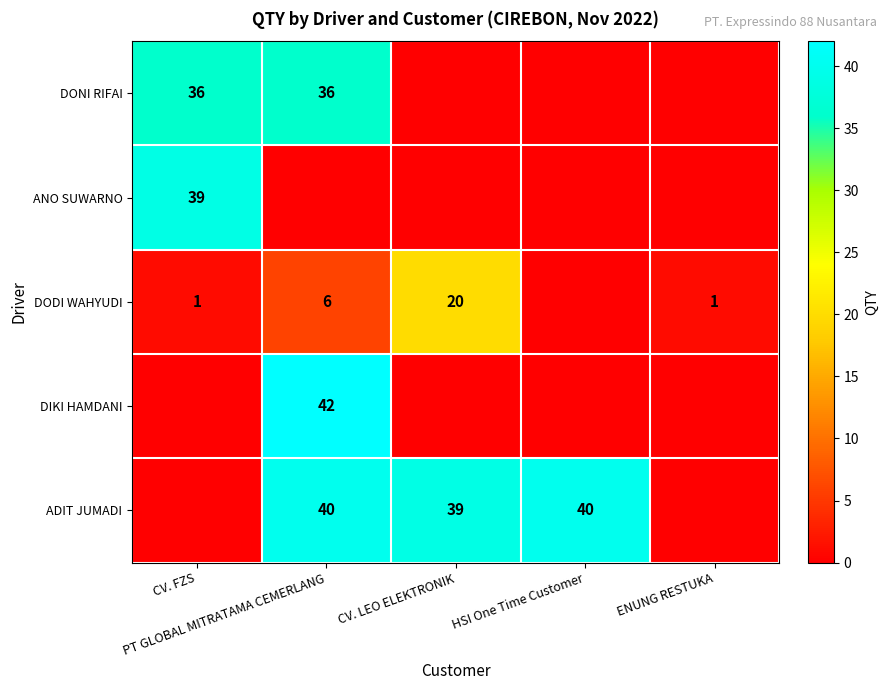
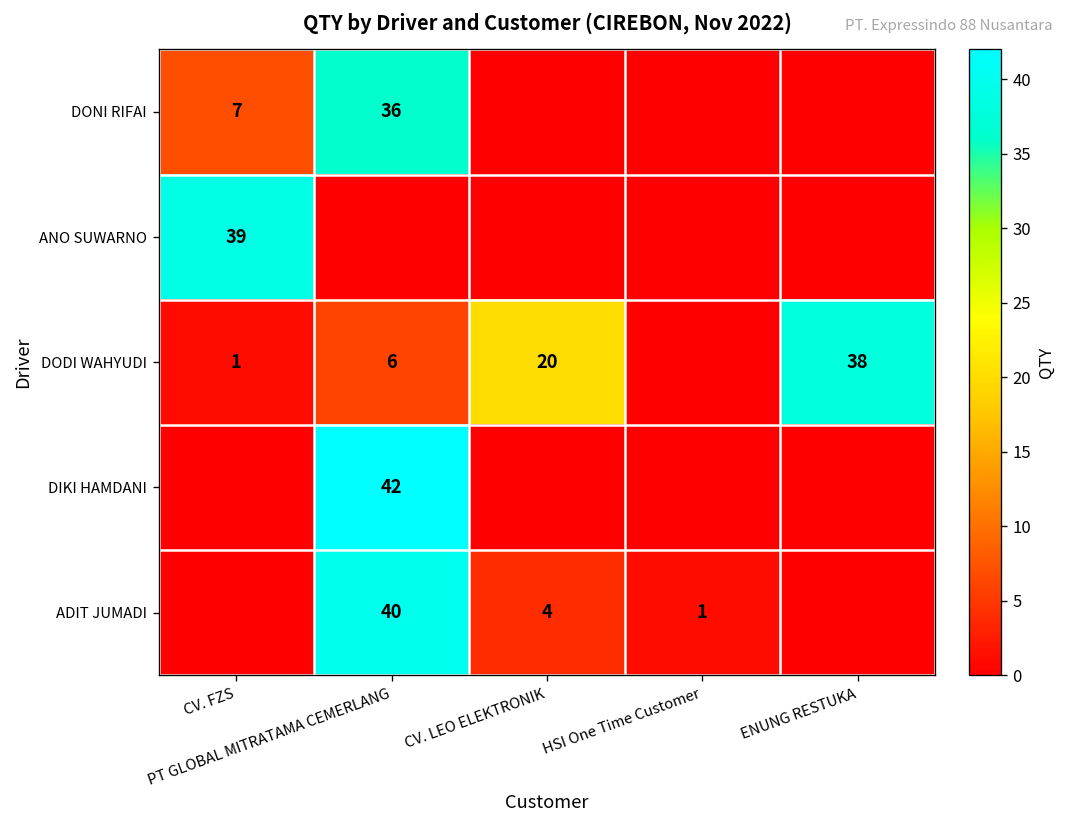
DONI RIFAI, CV. FZS: 36 -> 7
DODI WAHYUDI, ENUNG RESTUKA: 1 -> 38
ADIT JUMADI, CV. LEO ELEKTRONIK: 39 -> 4
ADIT JUMADI, HSI One Time Customer: 40 -> 1
